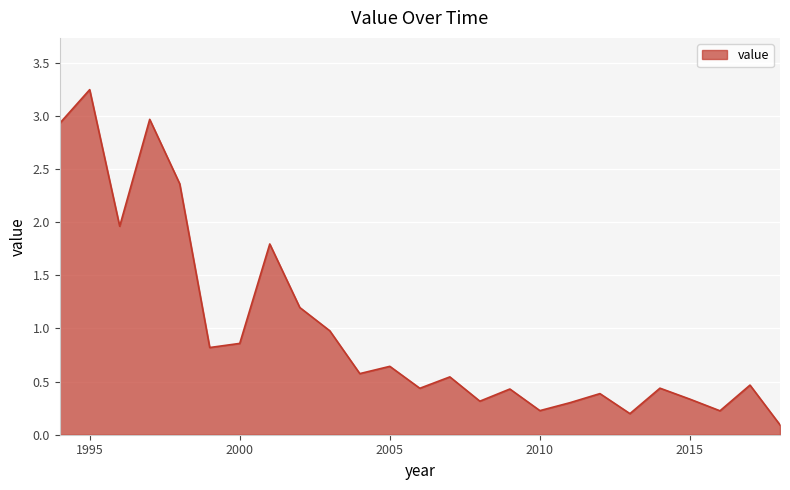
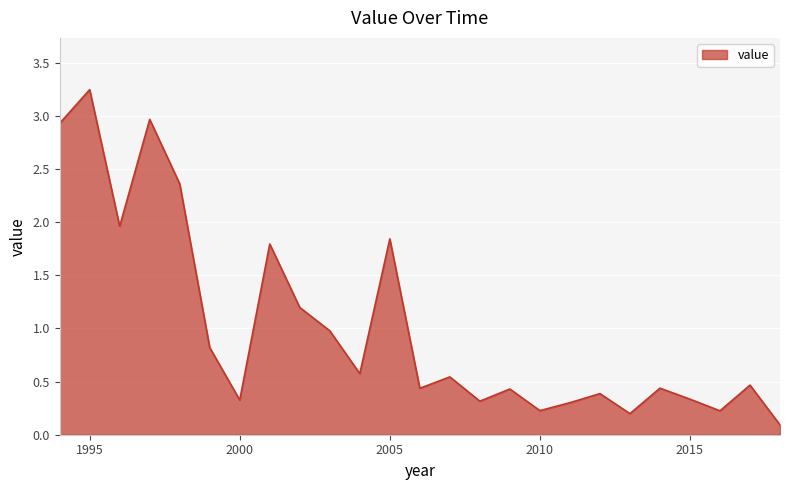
2000: 0.86 -> 0.33
2005: 0.64 -> 1.84
